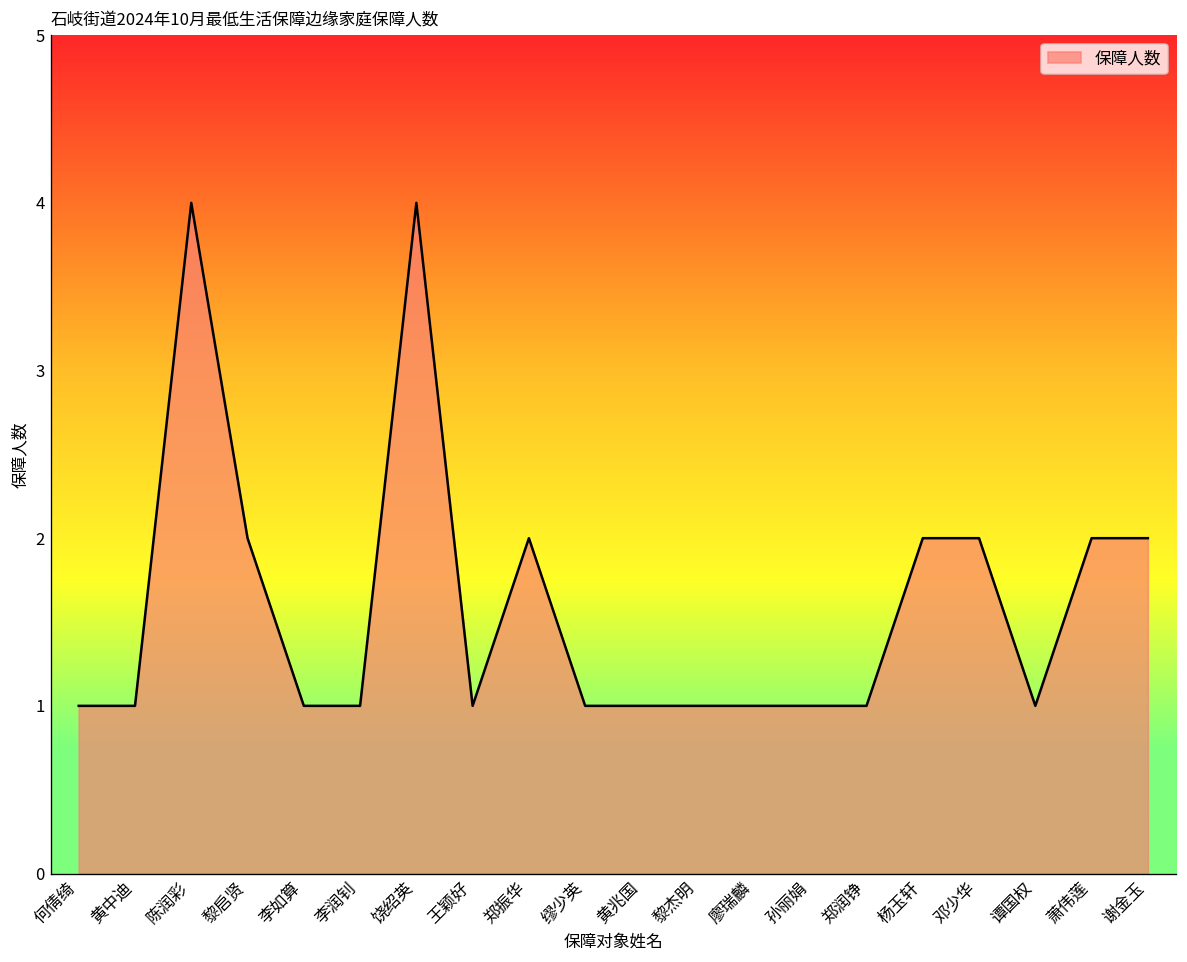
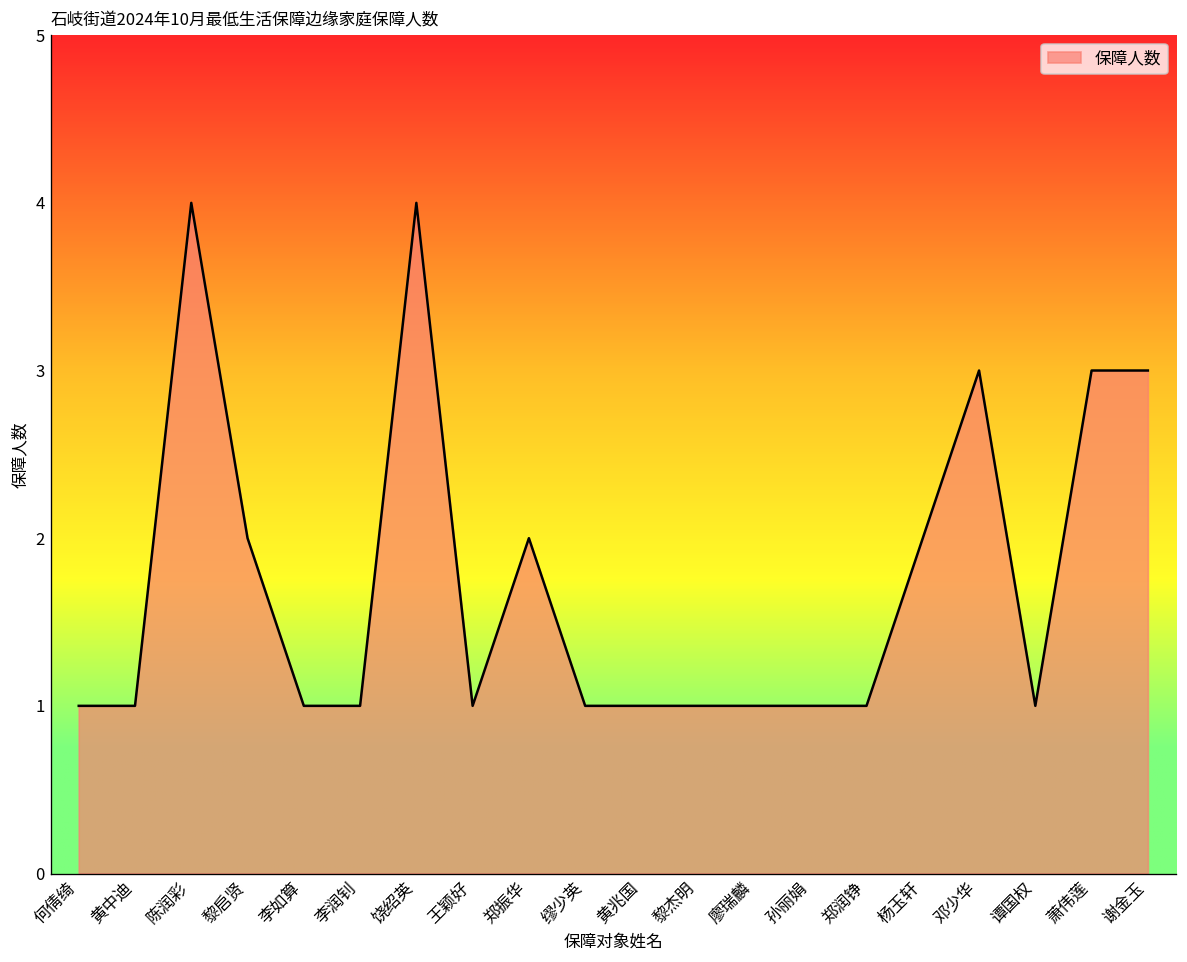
邓少华: 2 -> 3
萧伟莲: 2 -> 3
谢金玉: 2 -> 3
